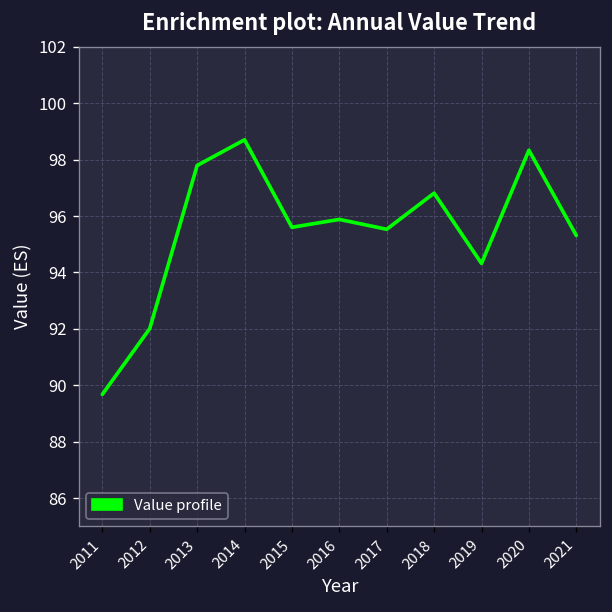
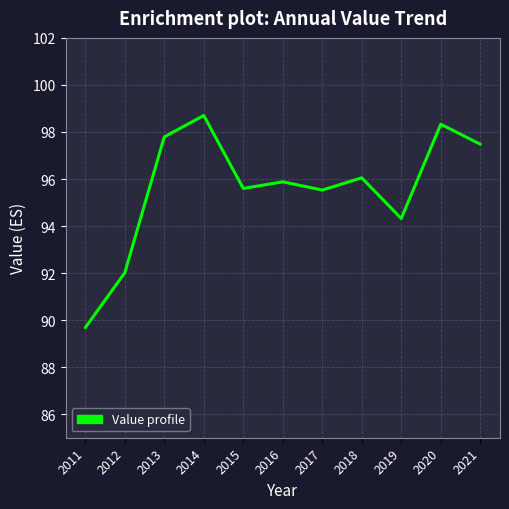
2018: 96.8 -> 96.1
2021: 95.3 -> 97.5
